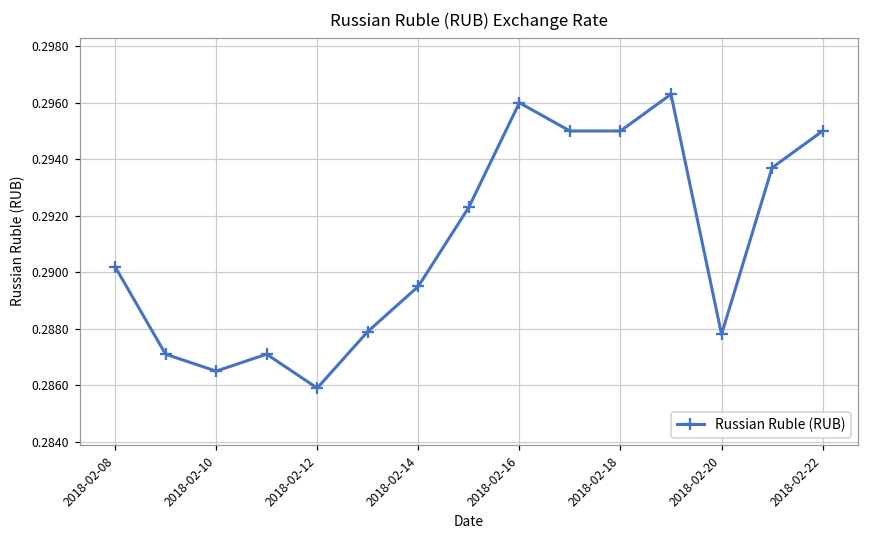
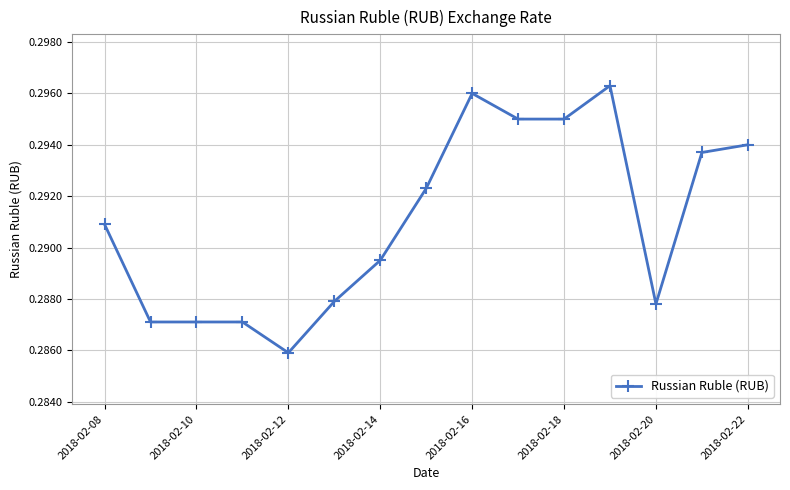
2018-02-08: 0.2902 -> 0.2909
2018-02-10: 0.2865 -> 0.2871
2018-02-22: 0.295 -> 0.294
